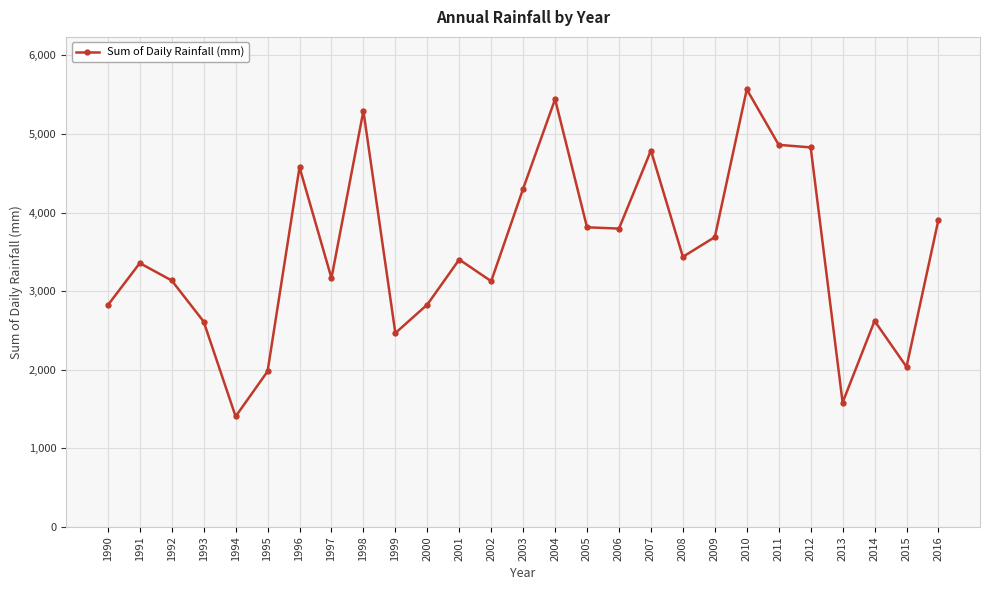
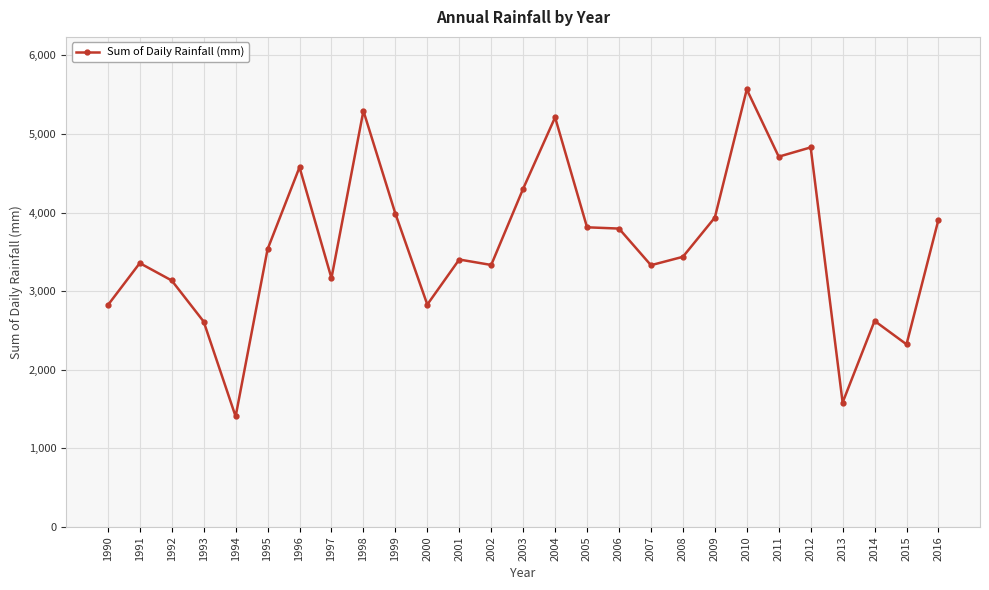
1995: 2,000 -> 3,500
1999: 2,500 -> 4,000
2002: 3,100 -> 3,300
2004: 5,400 -> 5,200
2007: 4,800 -> 3,300
2009: 3,700 -> 3,900
2011: 4,900 -> 4,700
2015: 2,000 -> 2,300
